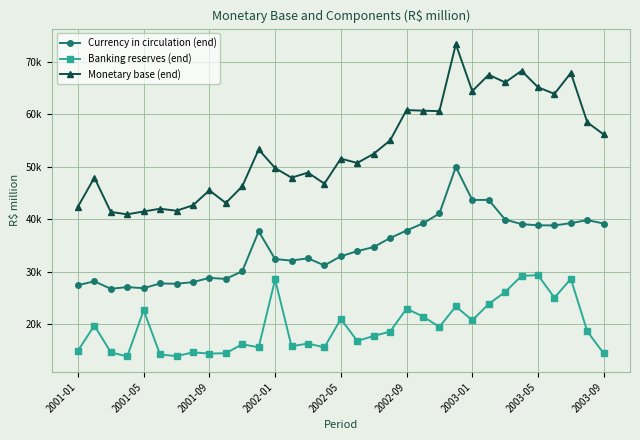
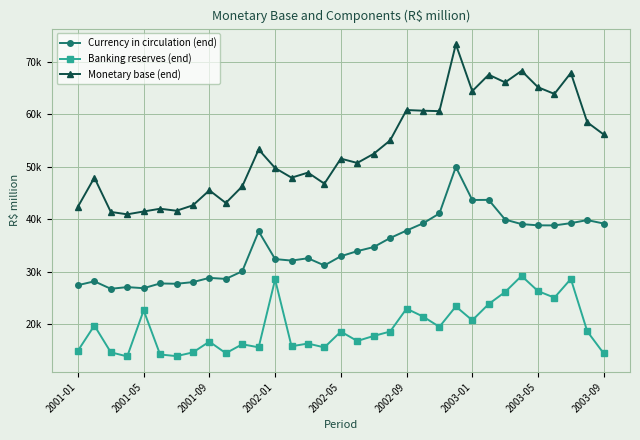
Banking reserves (end), 2001-09: 14000 -> 17000
Banking reserves (end), 2002-05: 21000 -> 19000
Banking reserves (end), 2003-05: 29000 -> 26000
